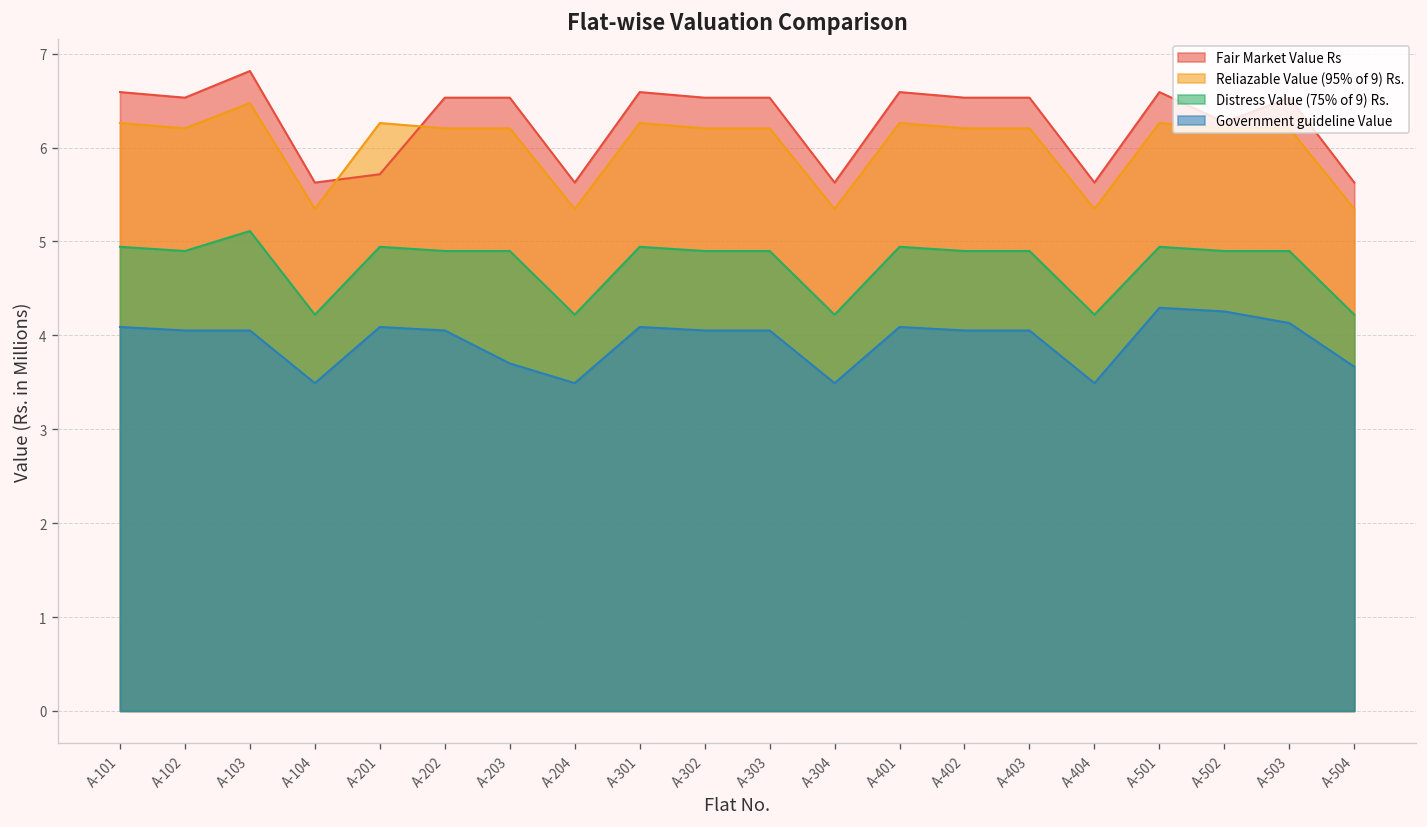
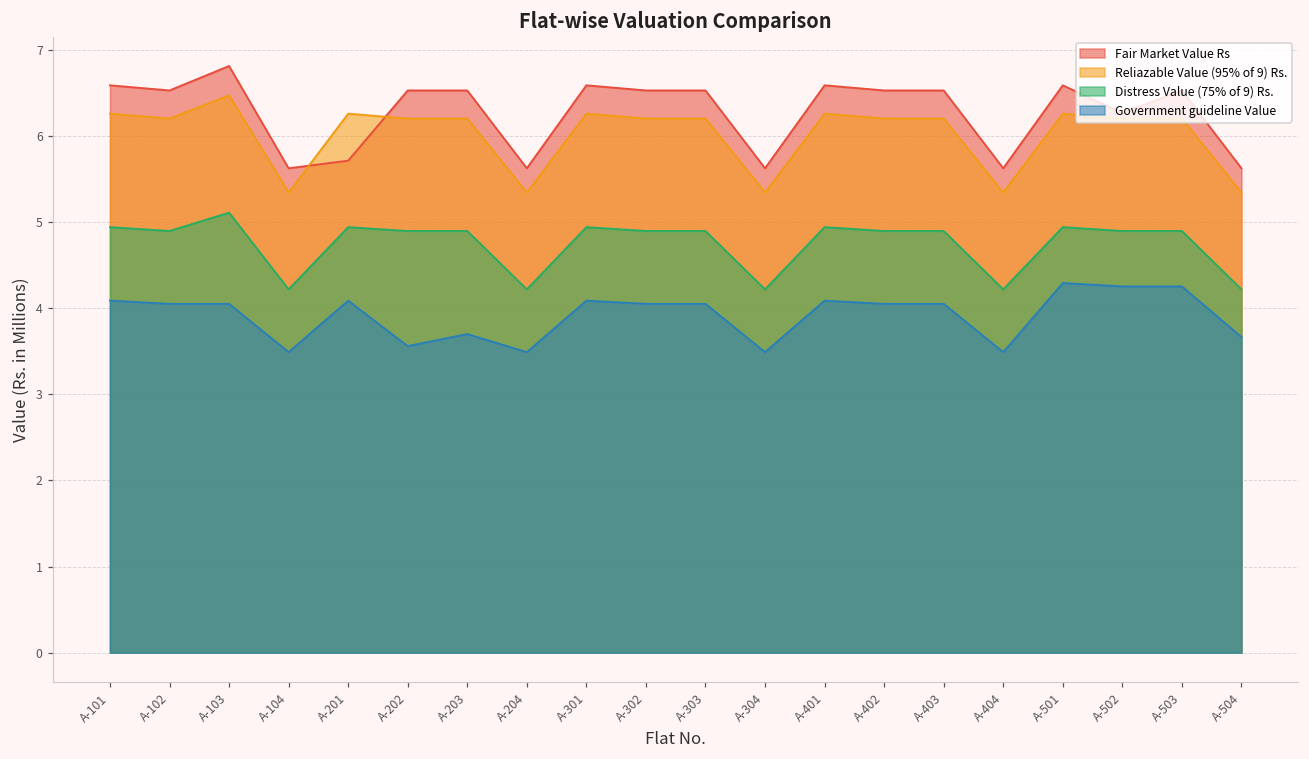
Government guideline Value, A-202: 4.1 -> 3.6
Government guideline Value, A-503: 4.1 -> 4.3
